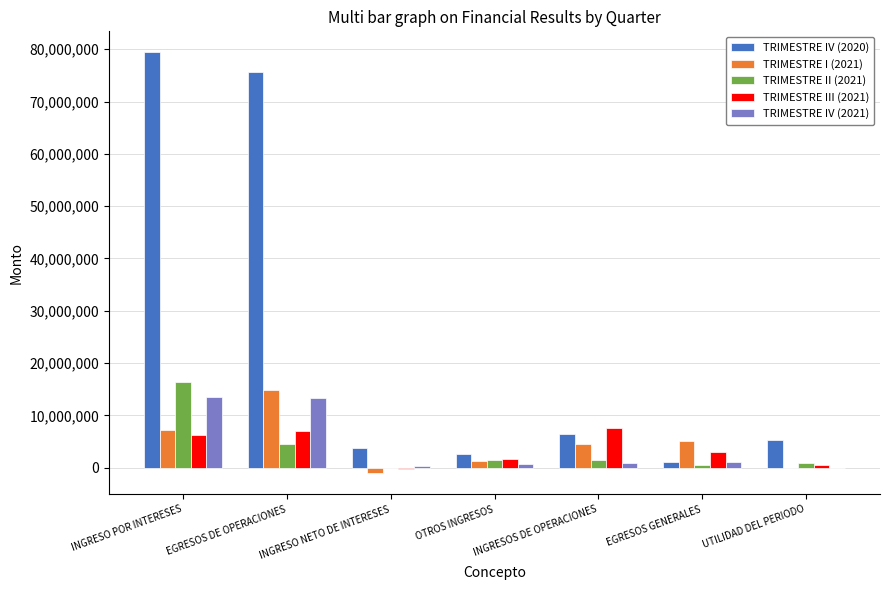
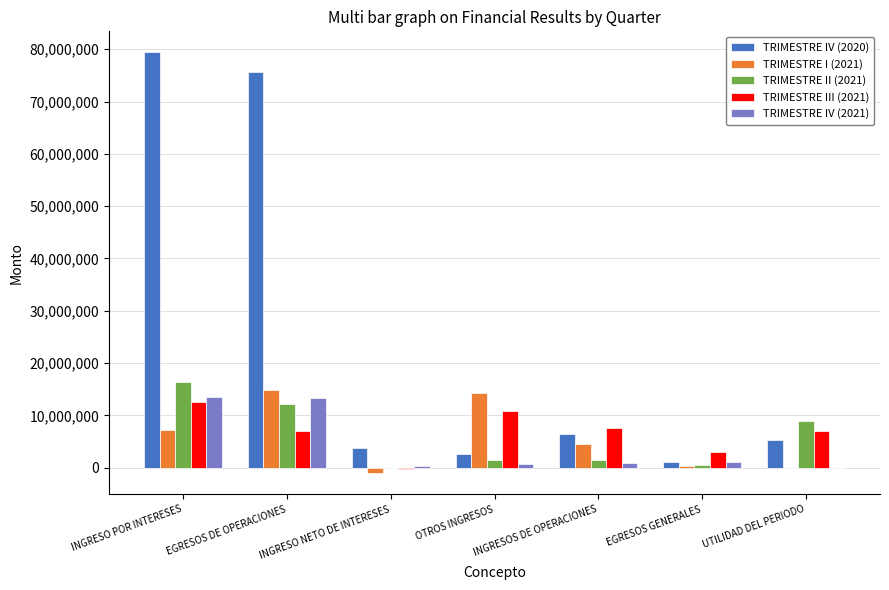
TRIMESTRE III (2021), INGRESO POR INTERESES: 6,000,000 -> 13,000,000
TRIMESTRE II (2021), EGRESOS DE OPERACIONES: 5,000,000 -> 12,000,000
TRIMESTRE I (2021), OTROS INGRESOS: 1,000,000 -> 14,000,000
TRIMESTRE III (2021), OTROS INGRESOS: 2,000,000 -> 11,000,000
TRIMESTRE I (2021), EGRESOS GENERALES: 5,000,000 -> 0
TRIMESTRE II (2021), UTILIDAD DEL PERIODO: 1,000,000 -> 9,000,000
TRIMESTRE III (2021), UTILIDAD DEL PERIODO: 1,000,000 -> 7,000,000
